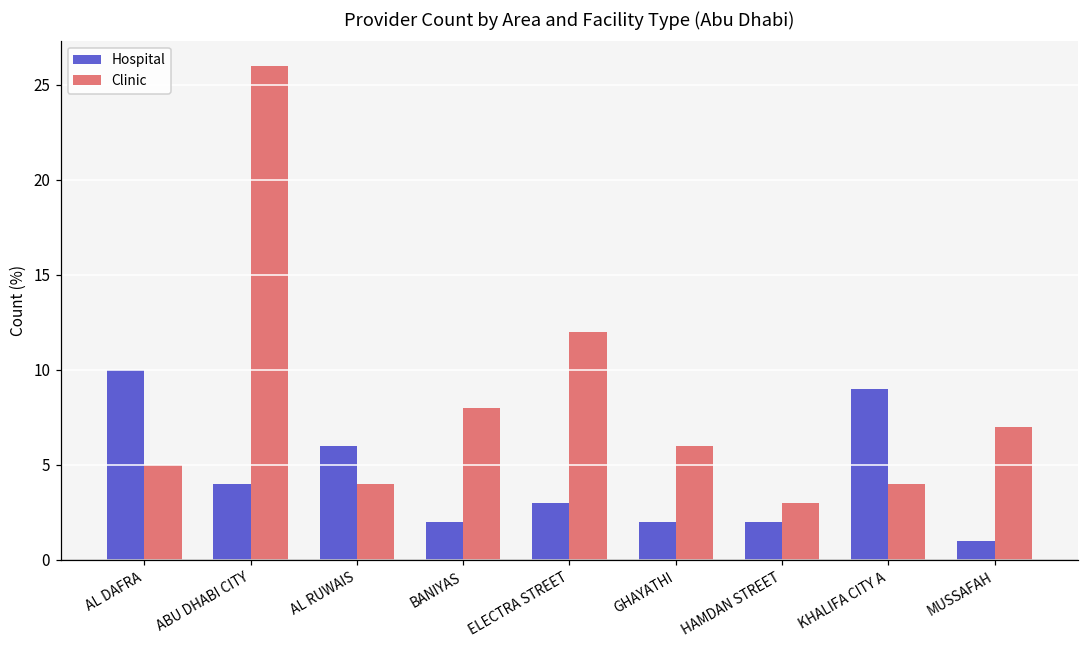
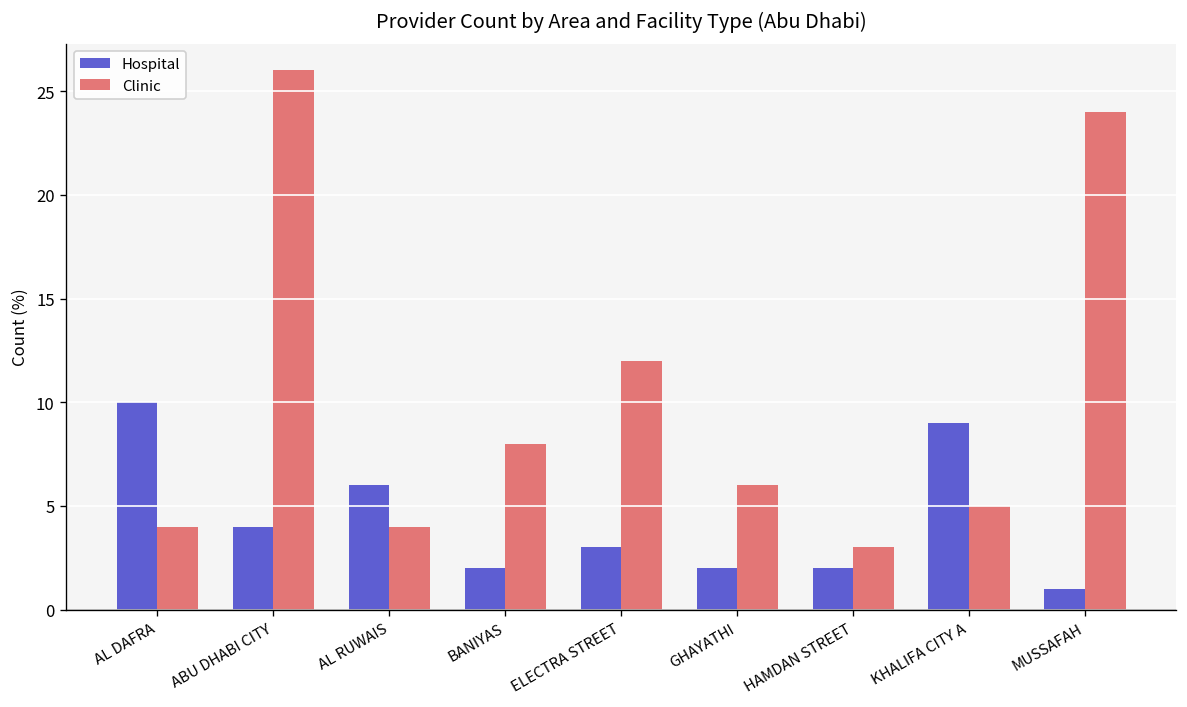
Clinic, AL DAFRA: 5 -> 4
Clinic, KHALIFA CITY A: 4 -> 5
Clinic, MUSSAFAH: 7 -> 24
